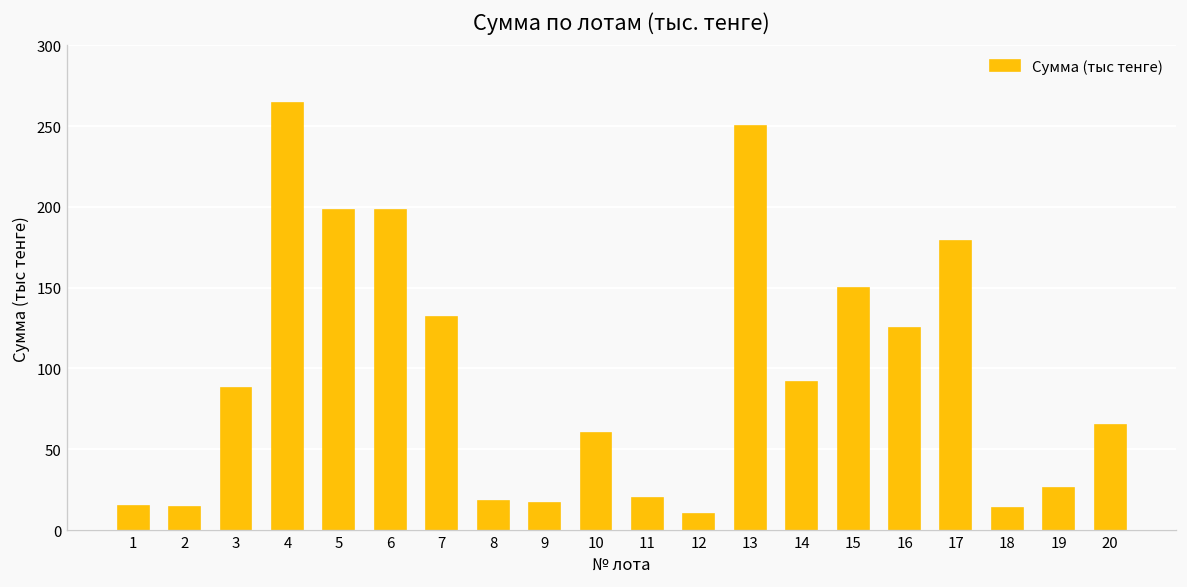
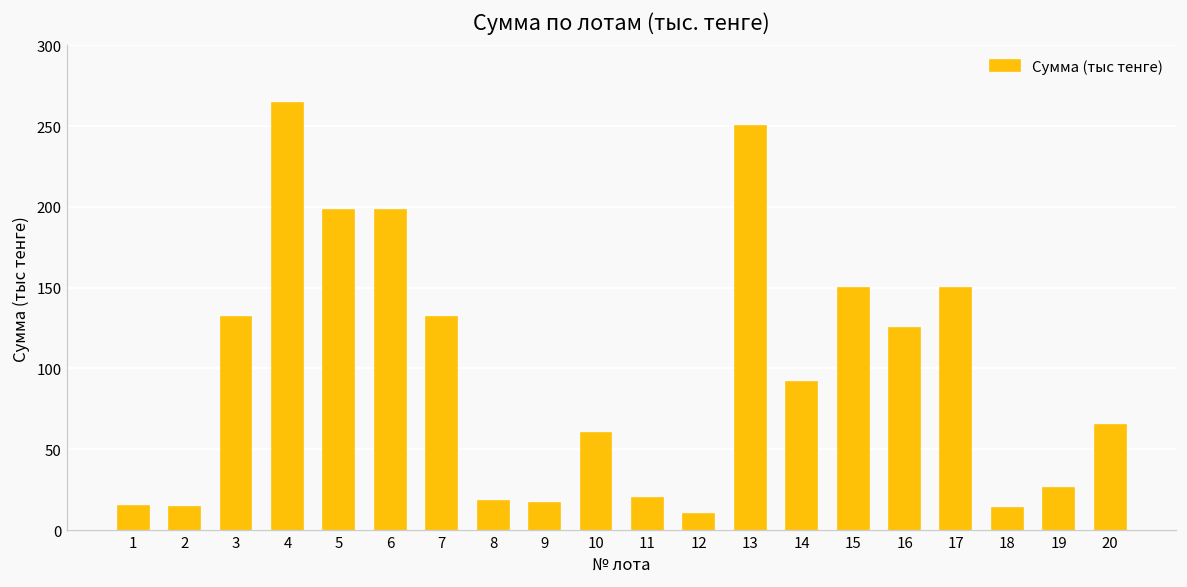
3: 88 -> 132
17: 179 -> 150
